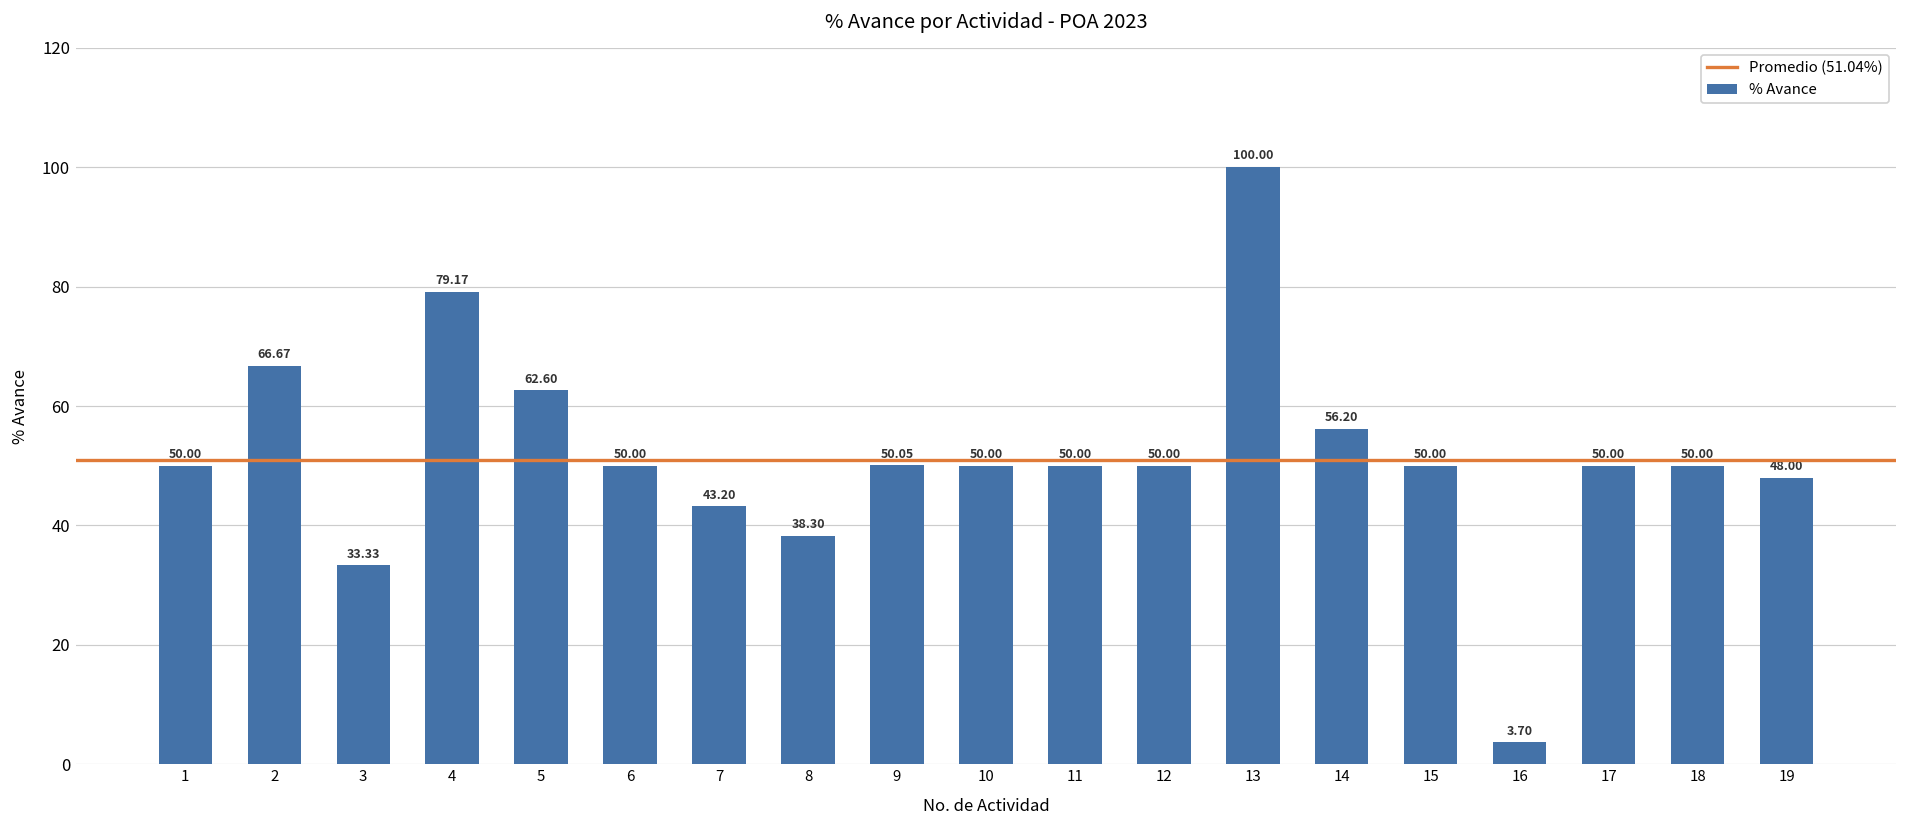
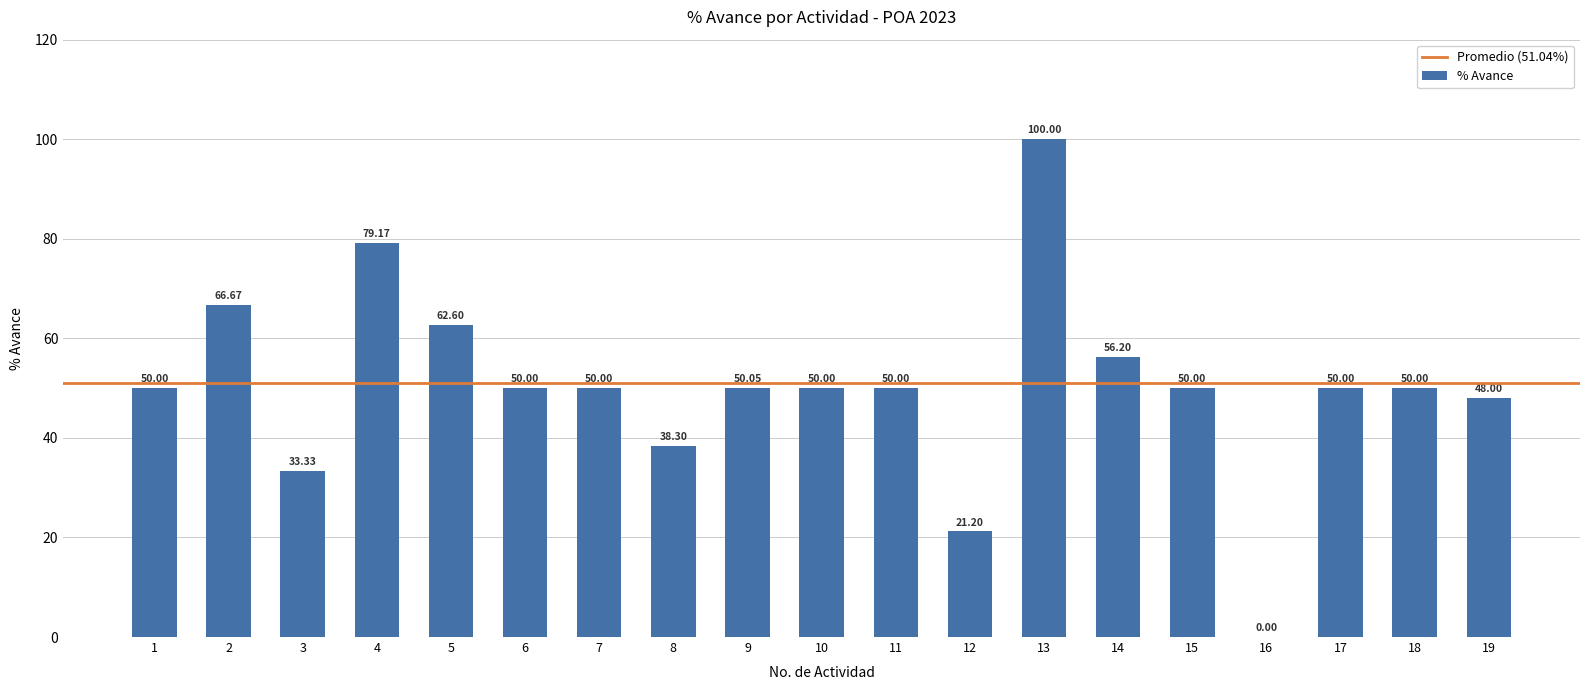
7: 43.20 -> 50.00
12: 50.00 -> 21.20
16: 3.70 -> 0.00
